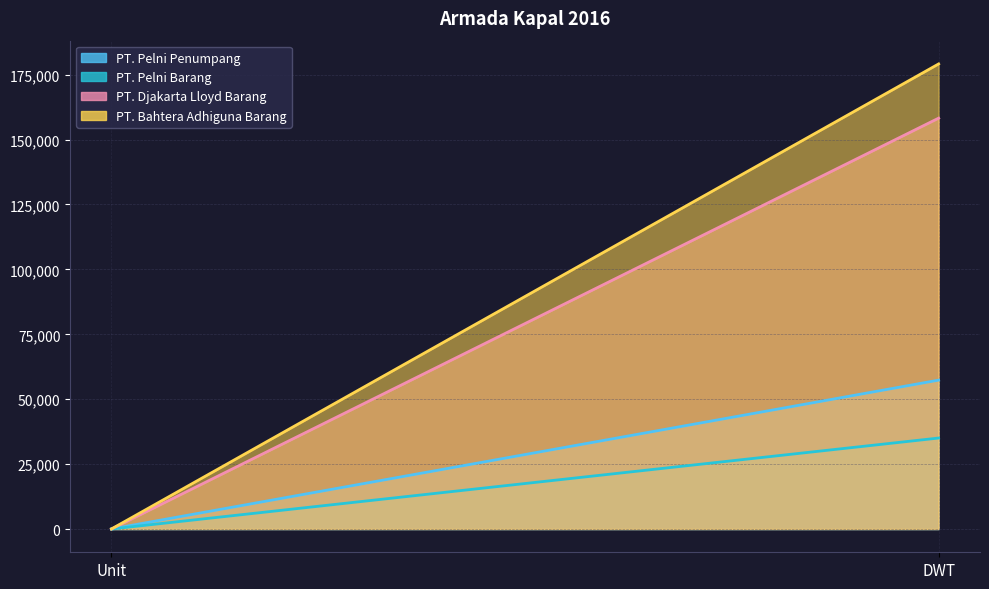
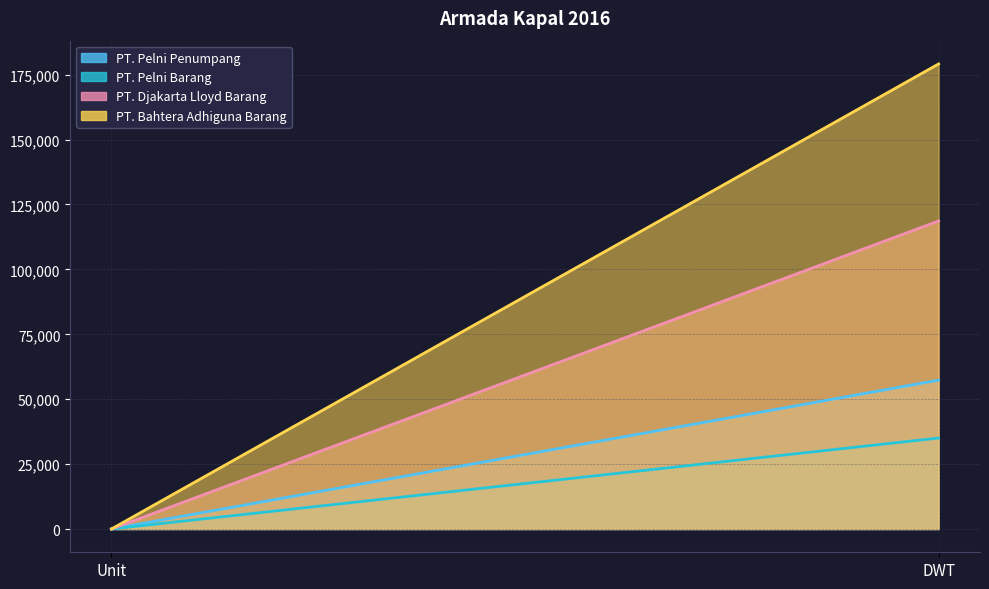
PT. Djakarta Lloyd Barang, DWT: 158,000 -> 119,000
